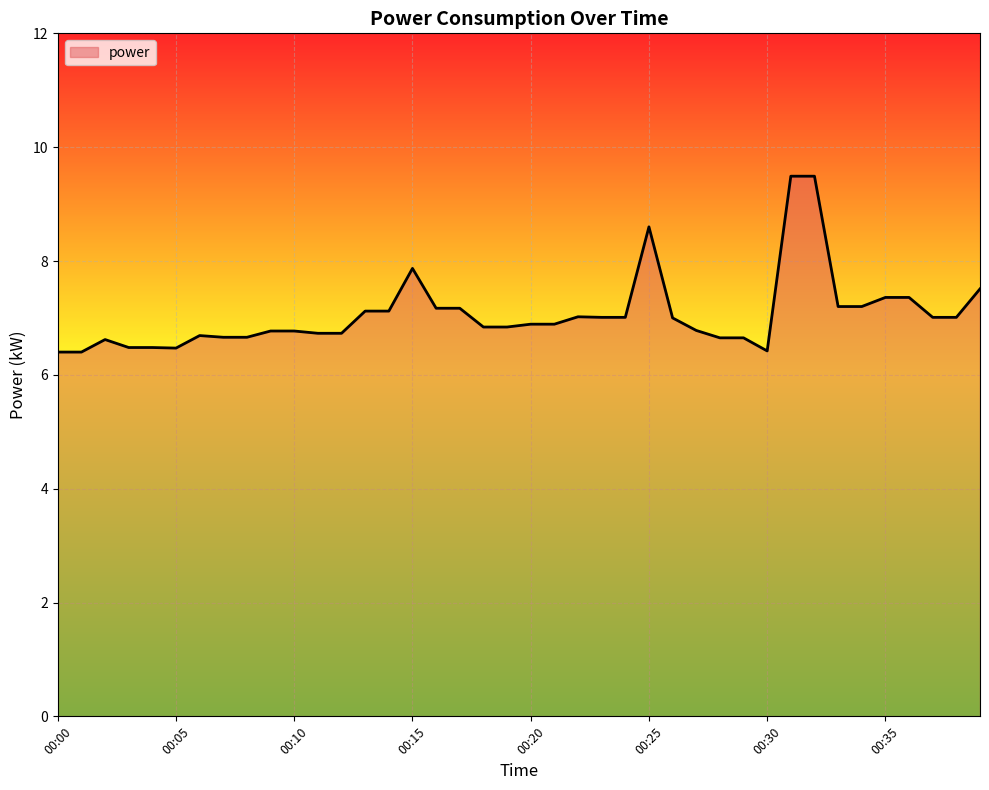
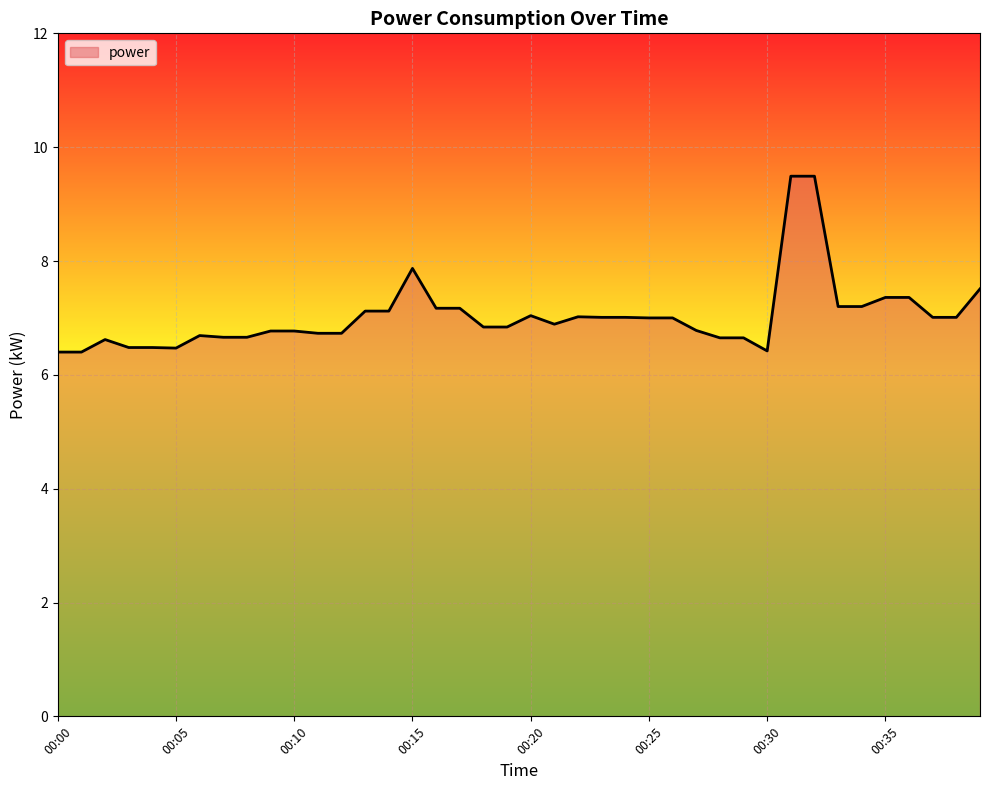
00:20: 6.9 -> 7.0
00:25: 8.6 -> 7.0
